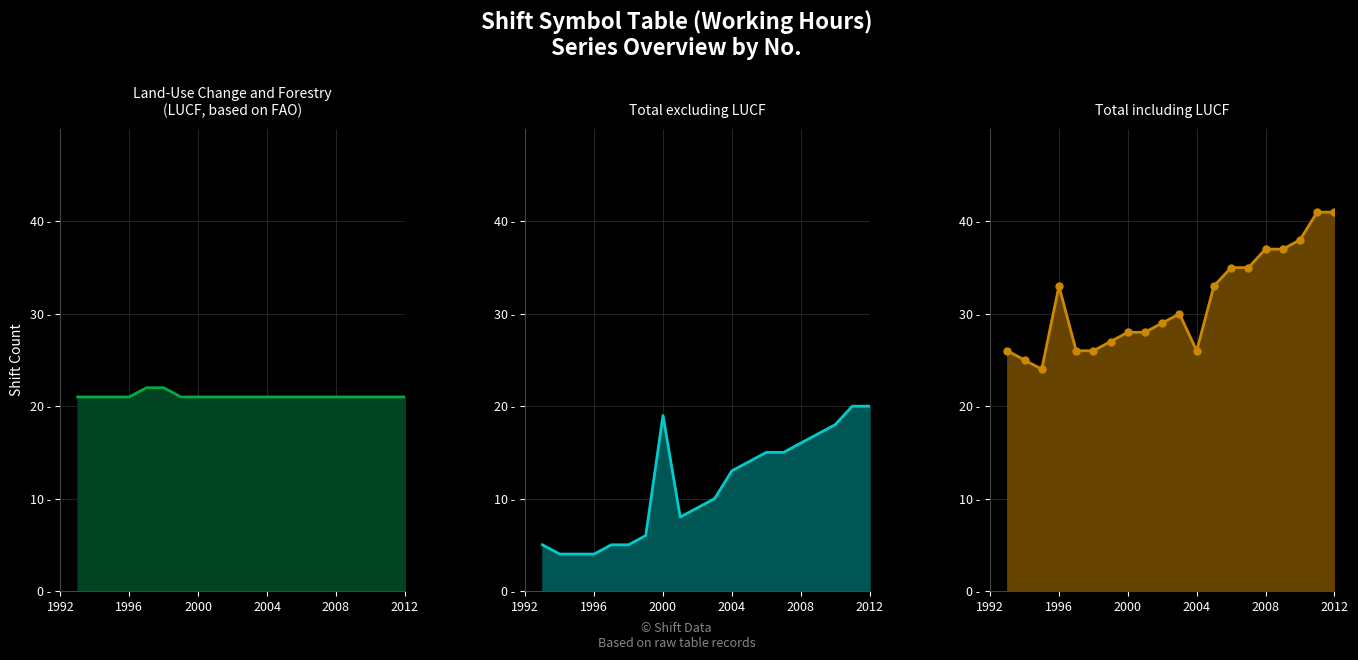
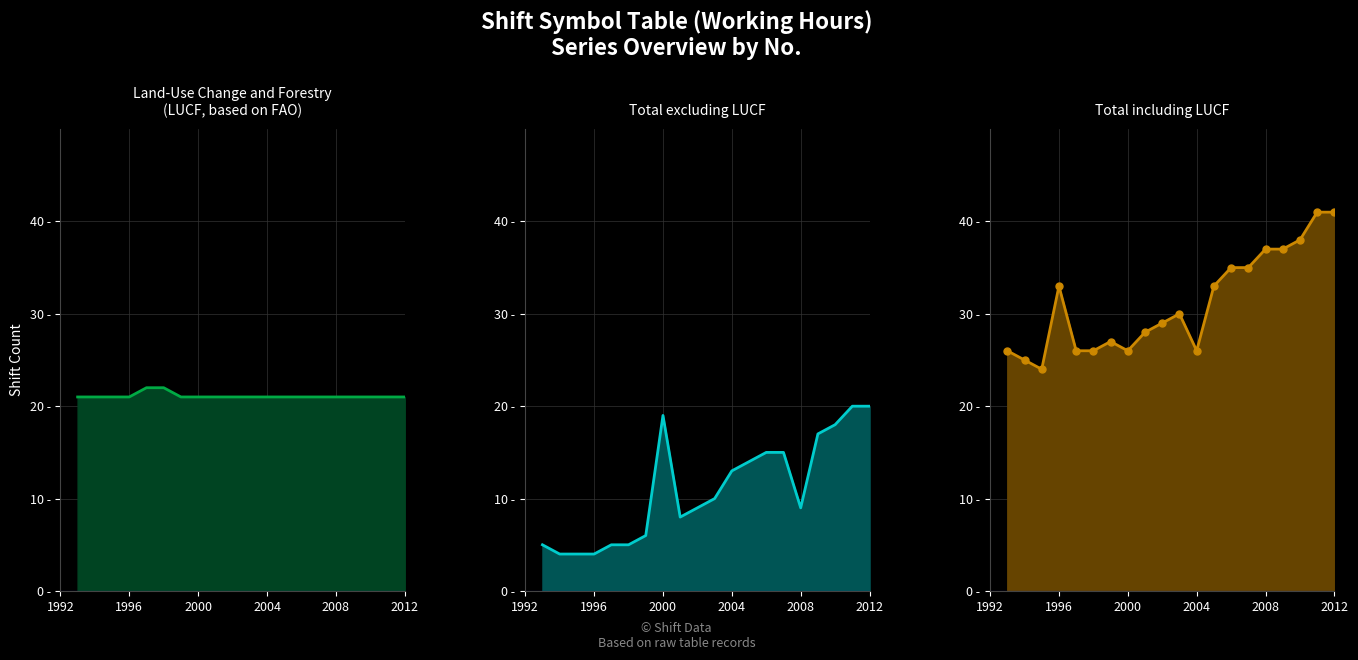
Total excluding LUCF, 2008: 16 - -> 9 -
Total including LUCF, 2000: 28 - -> 26 -
